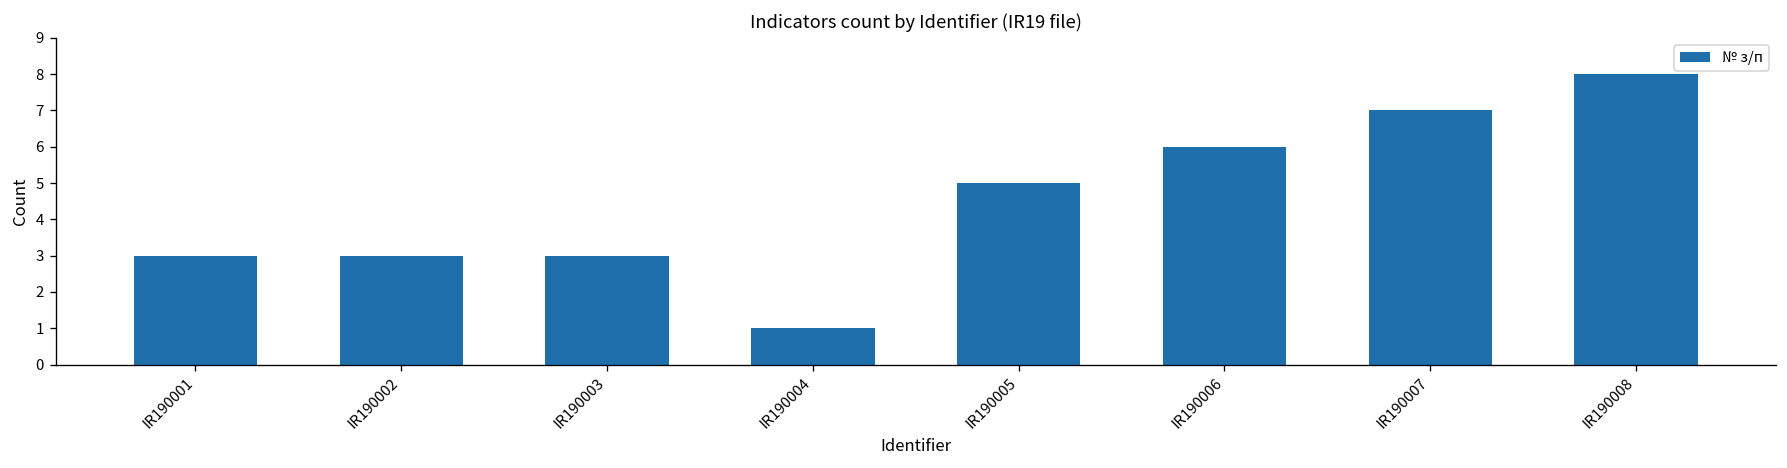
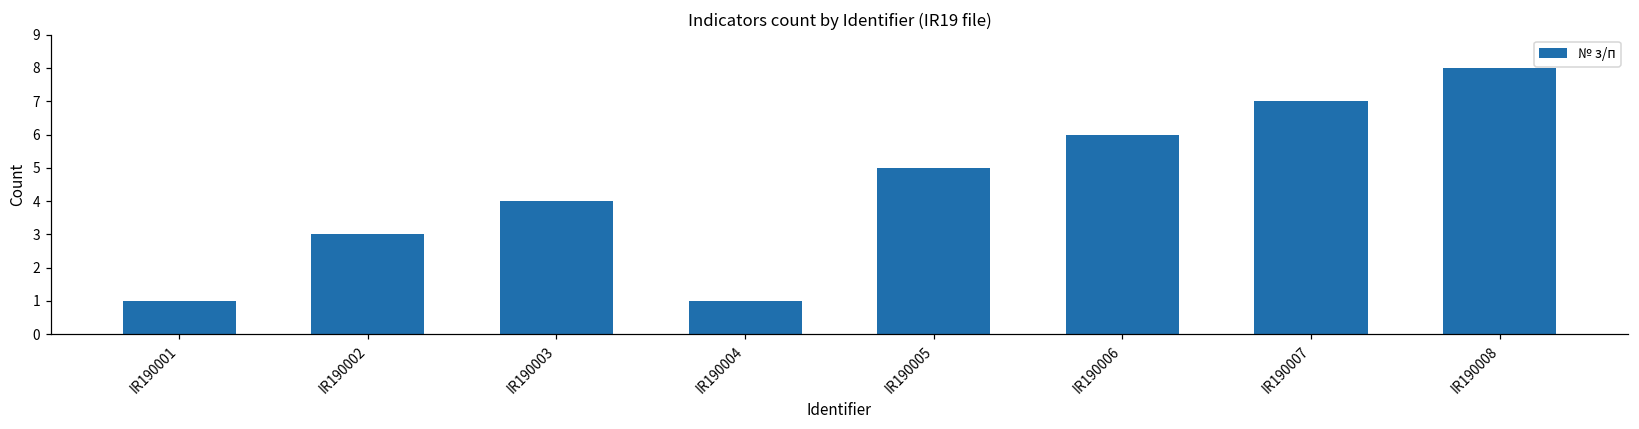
IR190001: 3 -> 1
IR190003: 3 -> 4
